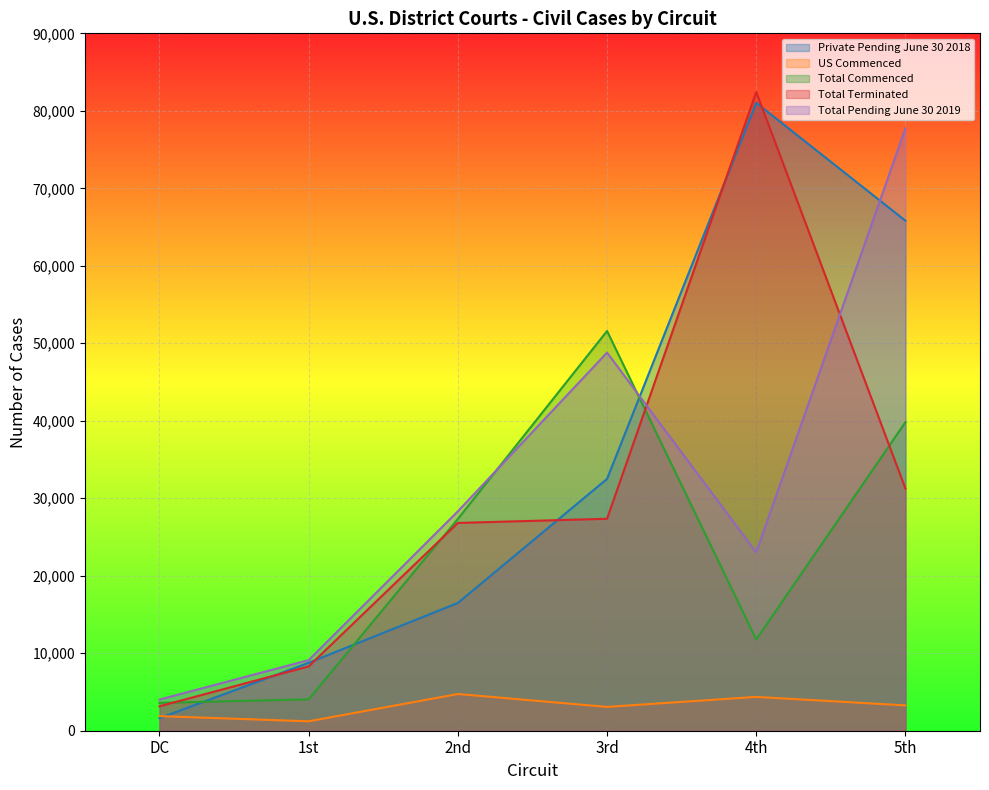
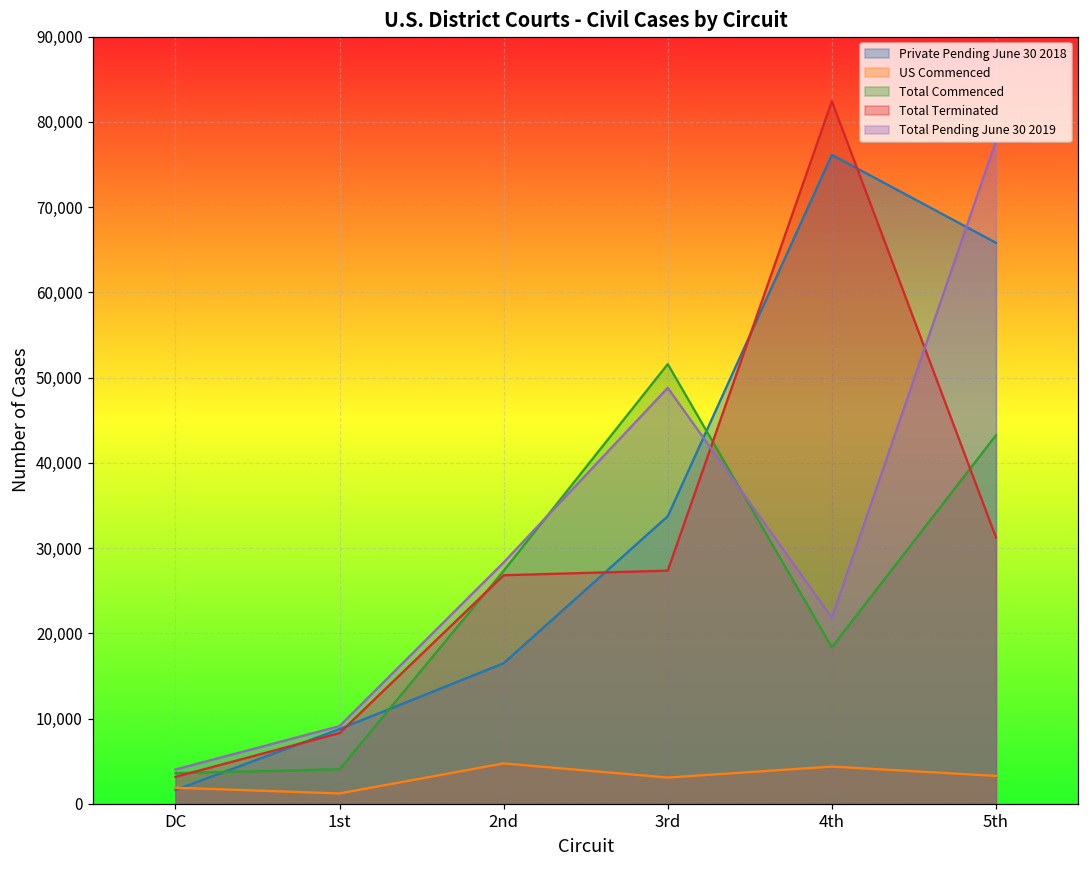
Private Pending June 30 2018, 3rd: 33,000 -> 34,000
Private Pending June 30 2018, 4th: 81,000 -> 76,000
Total Commenced, 4th: 12,000 -> 18,000
Total Pending June 30 2019, 4th: 23,000 -> 22,000
Total Commenced, 5th: 40,000 -> 43,000
